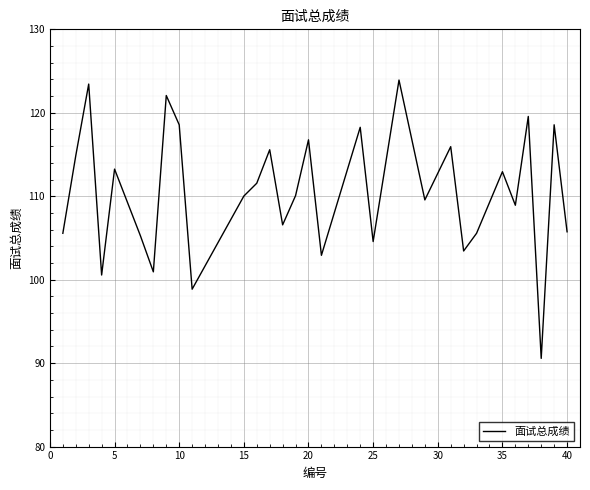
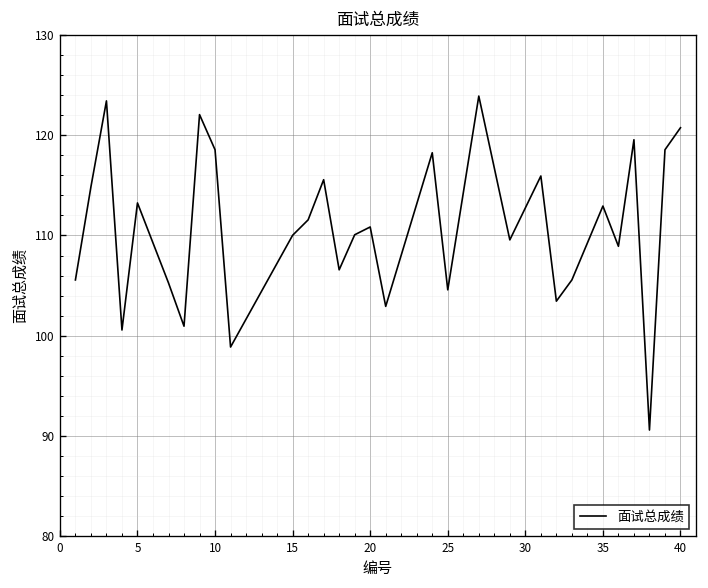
20: 117 -> 111
40: 106 -> 121
